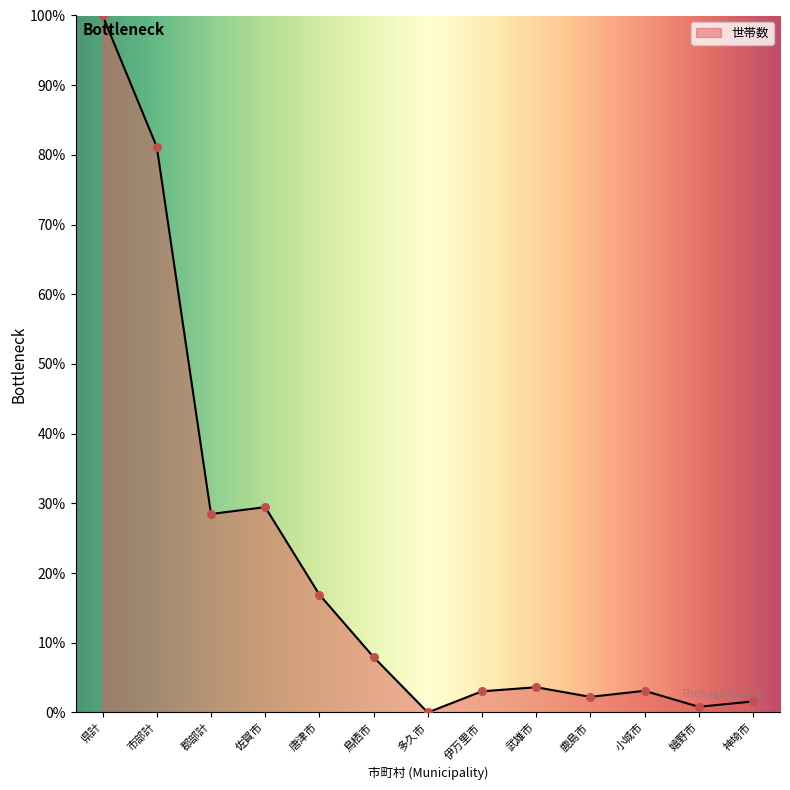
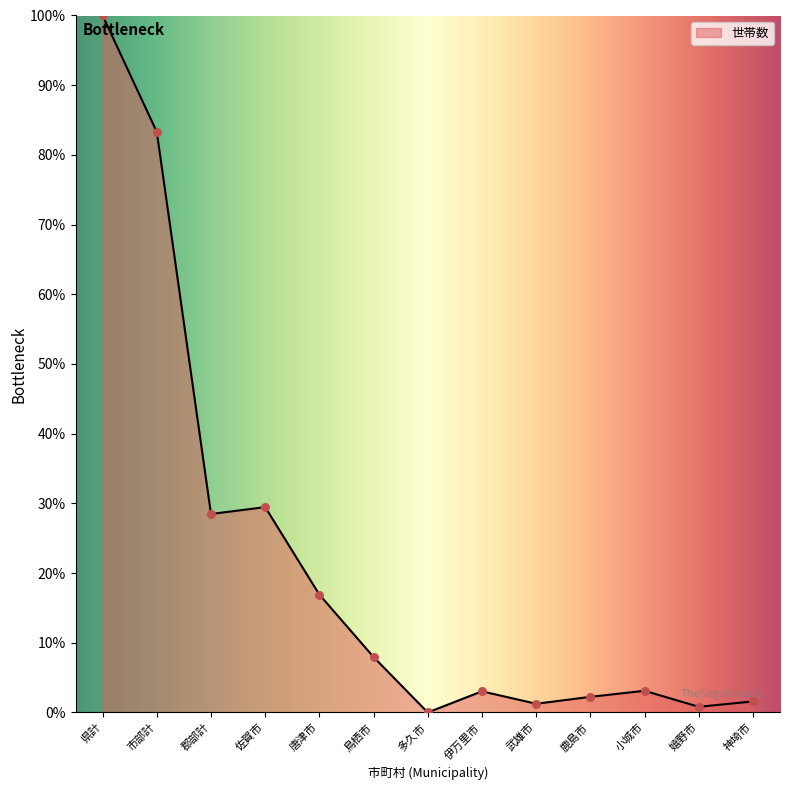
市部計: 81% -> 83%
武雄市: 4% -> 1%
